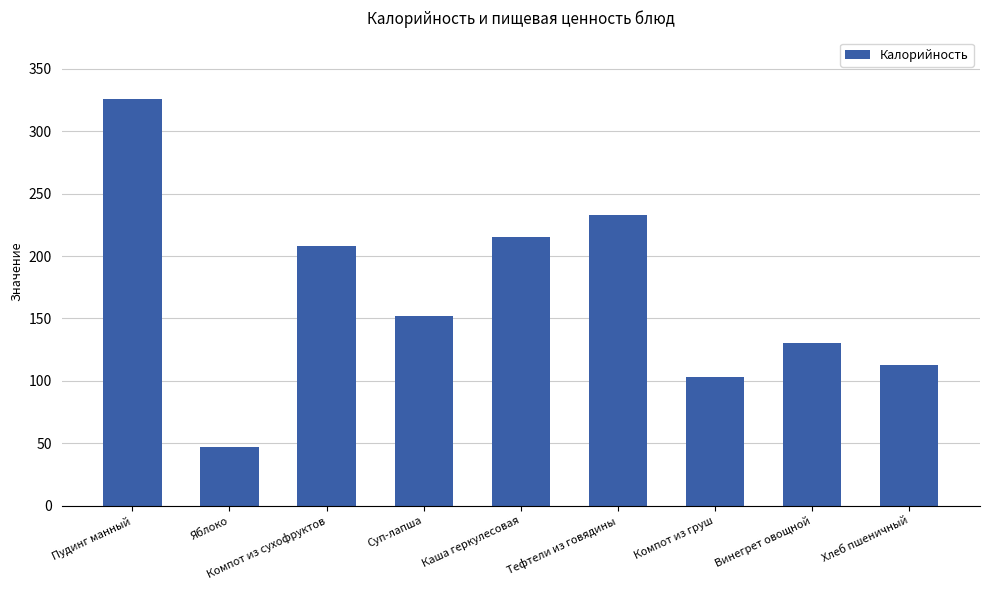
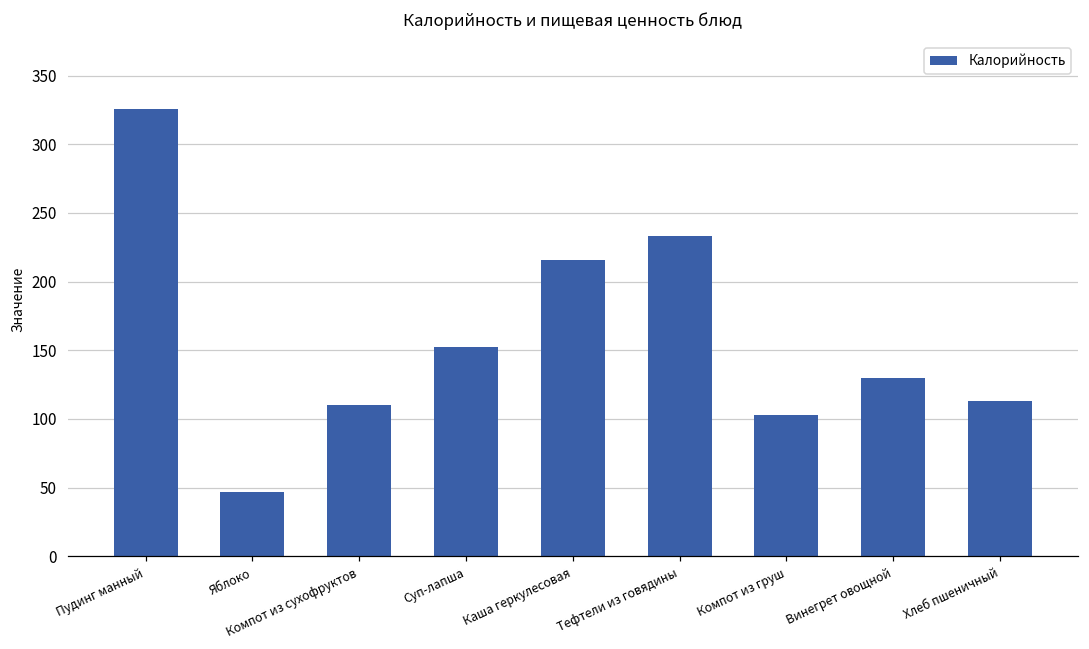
Компот из сухофруктов: 208 -> 110
